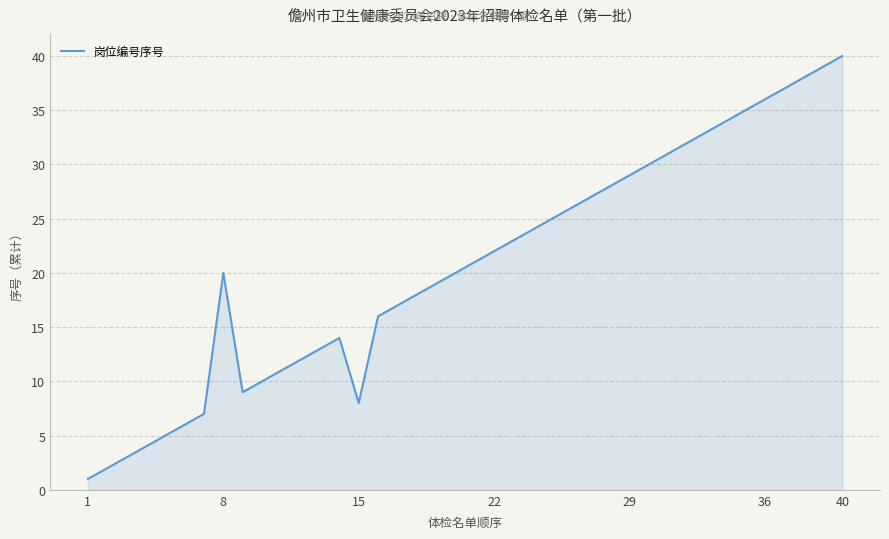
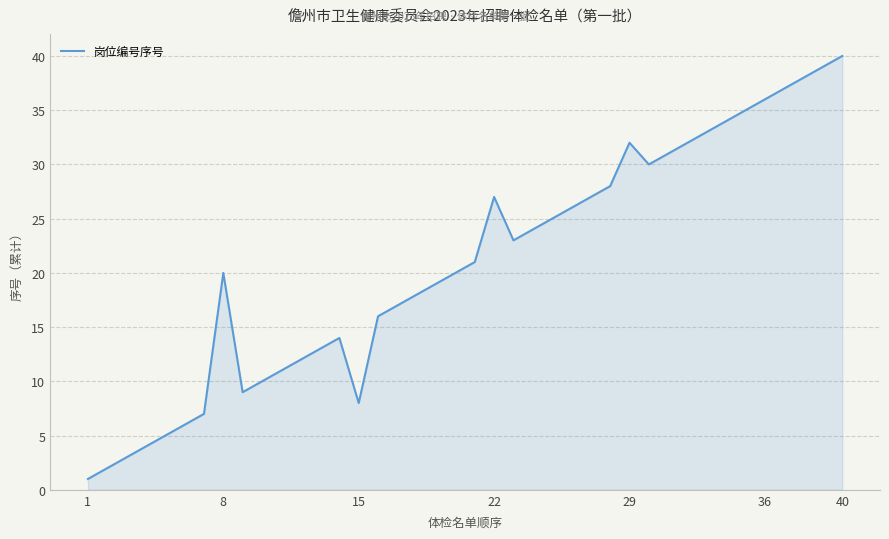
22: 22 -> 27
29: 29 -> 32
